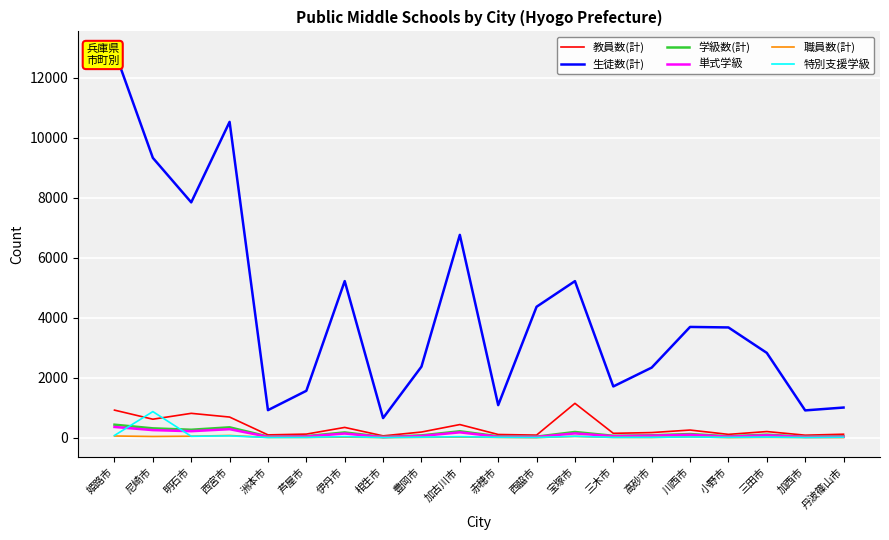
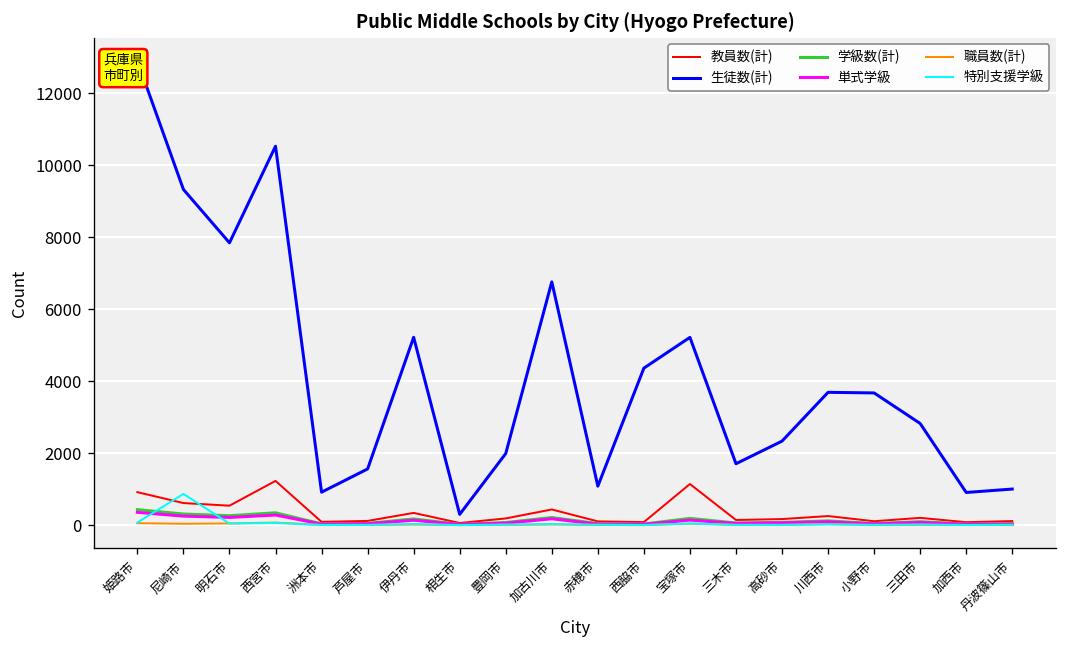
教員数(計), 明石市: 800 -> 500
教員数(計), 西宮市: 700 -> 1200
生徒数(計), 相生市: 700 -> 300
生徒数(計), 豊岡市: 2400 -> 2000
